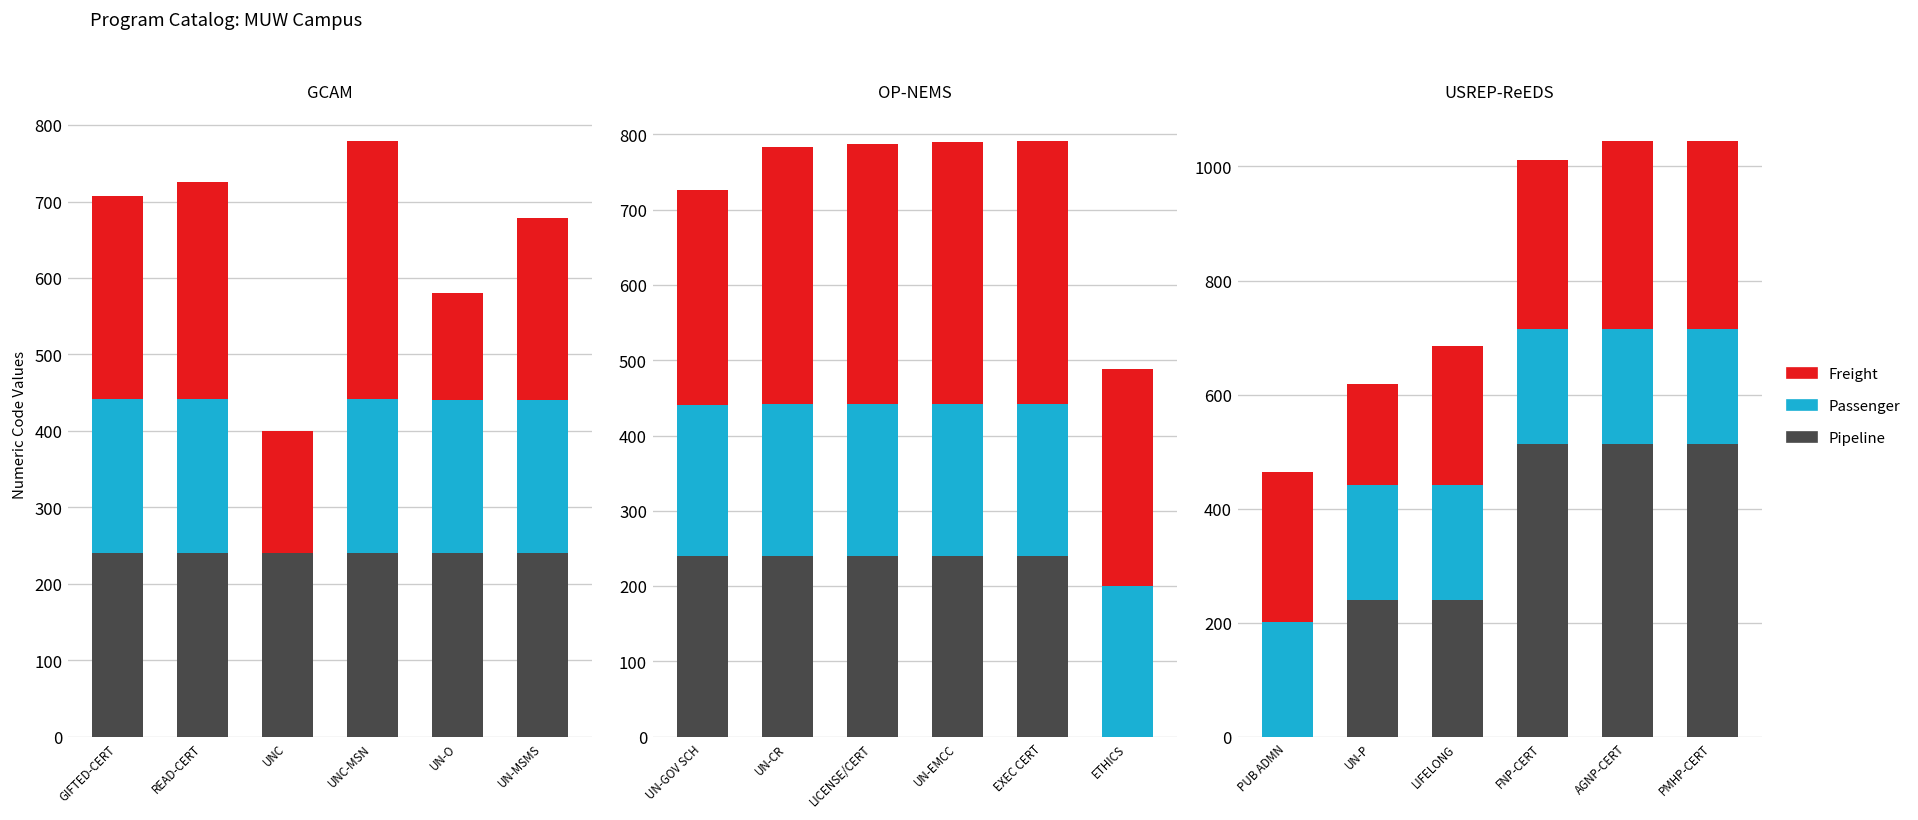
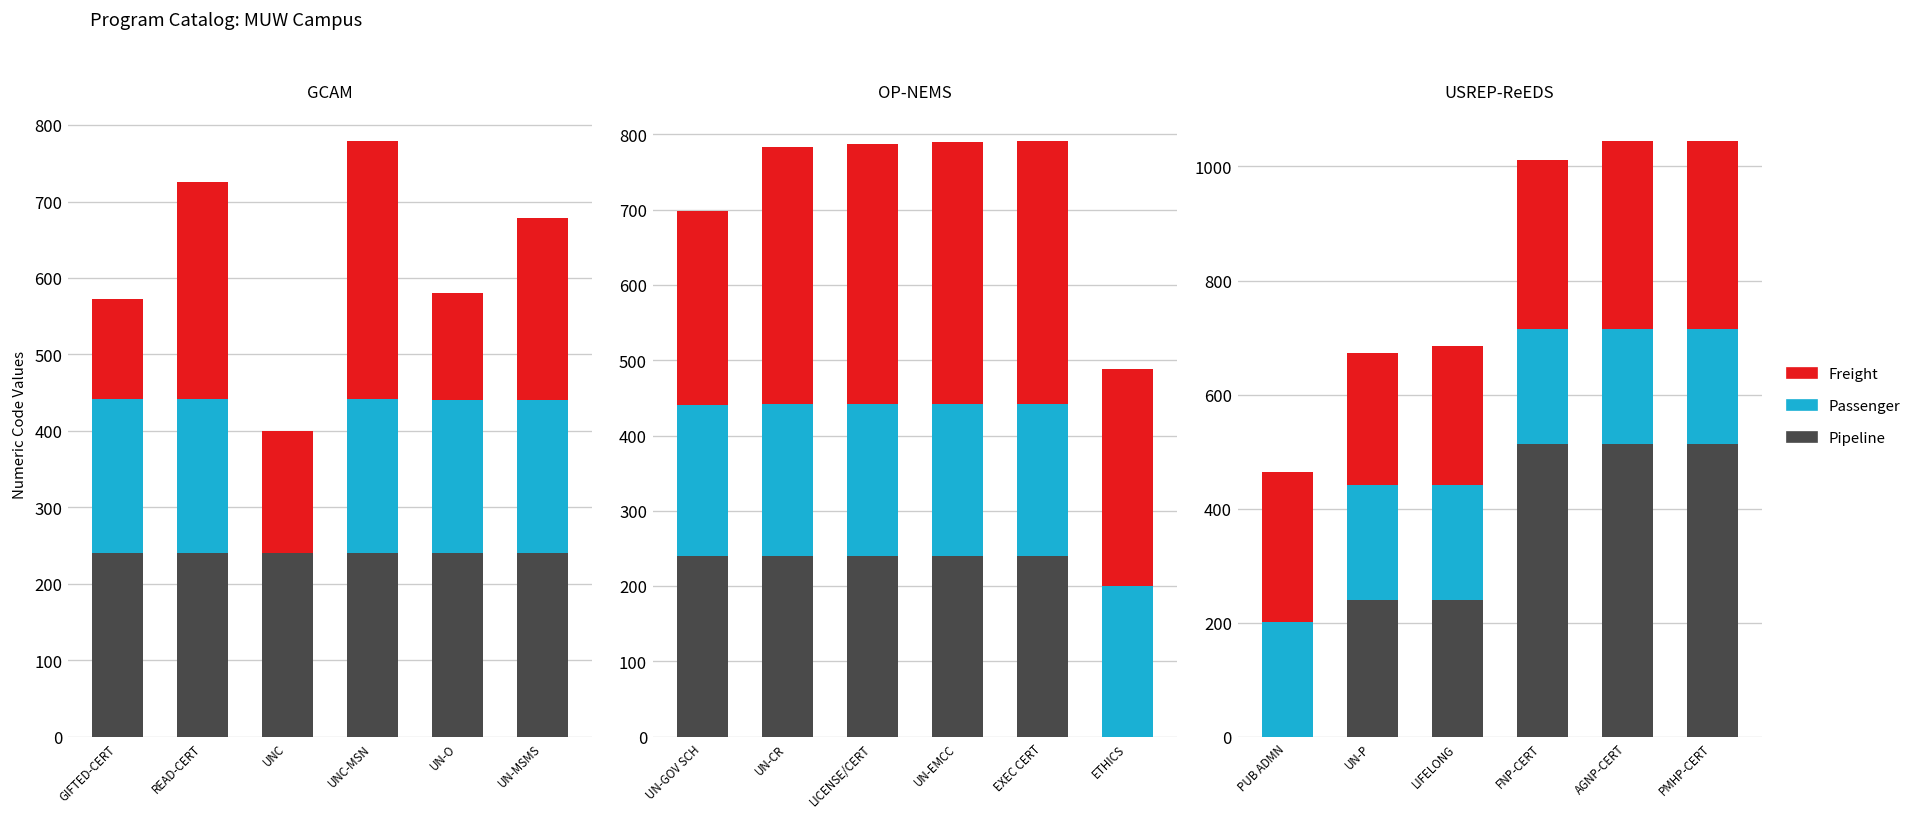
GCAM, Freight, GIFTED-CERT: 270 -> 130
OP-NEMS, Freight, UN-GOV SCH: 290 -> 260
USREP-ReEDS, Freight, UN-P: 180 -> 230
